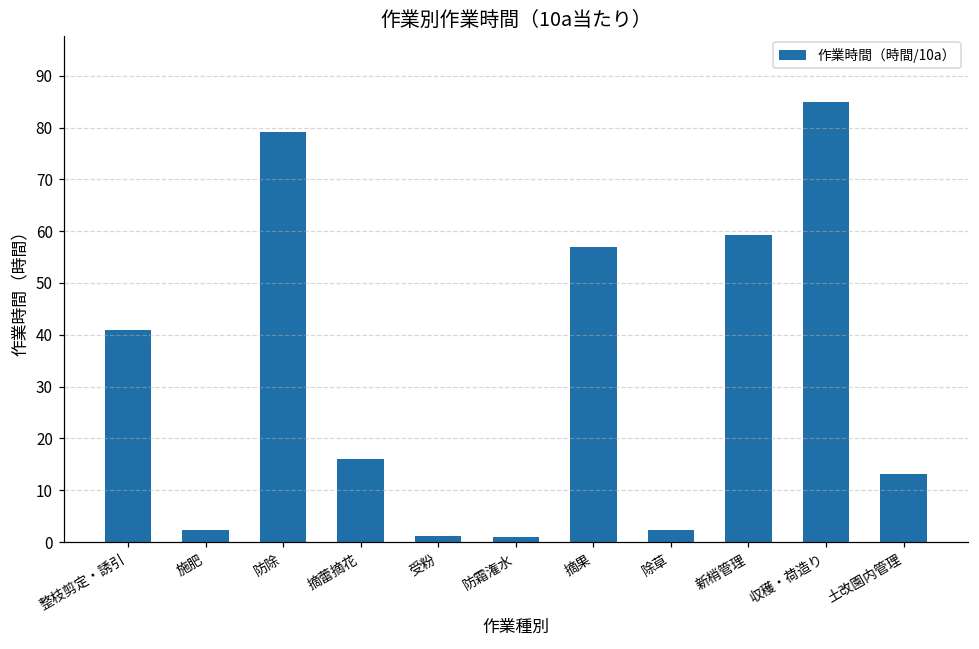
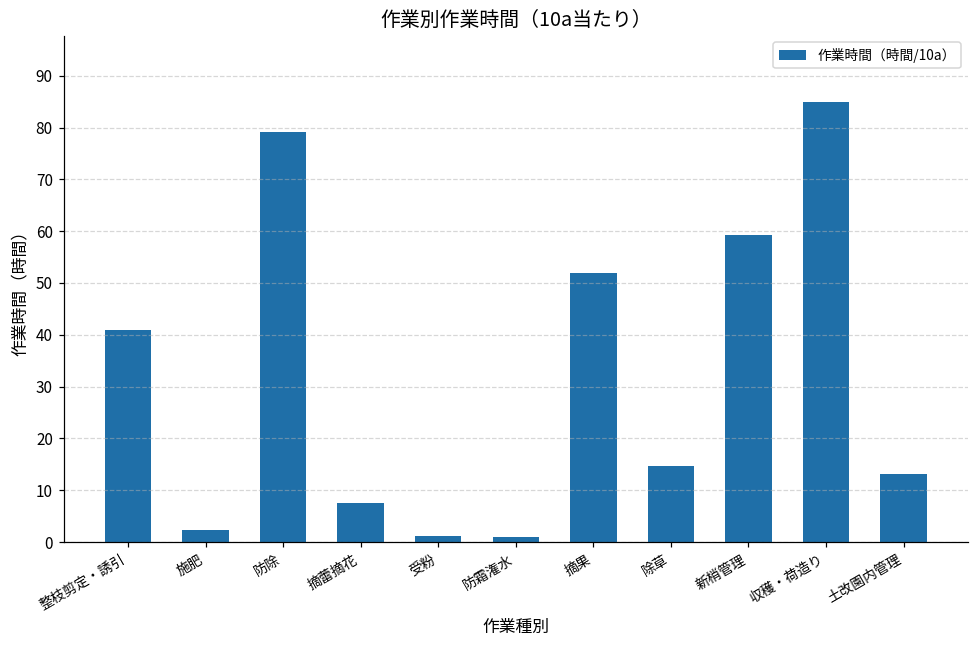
摘蕾摘花: 16 -> 8
摘果: 57 -> 52
除草: 2 -> 15
